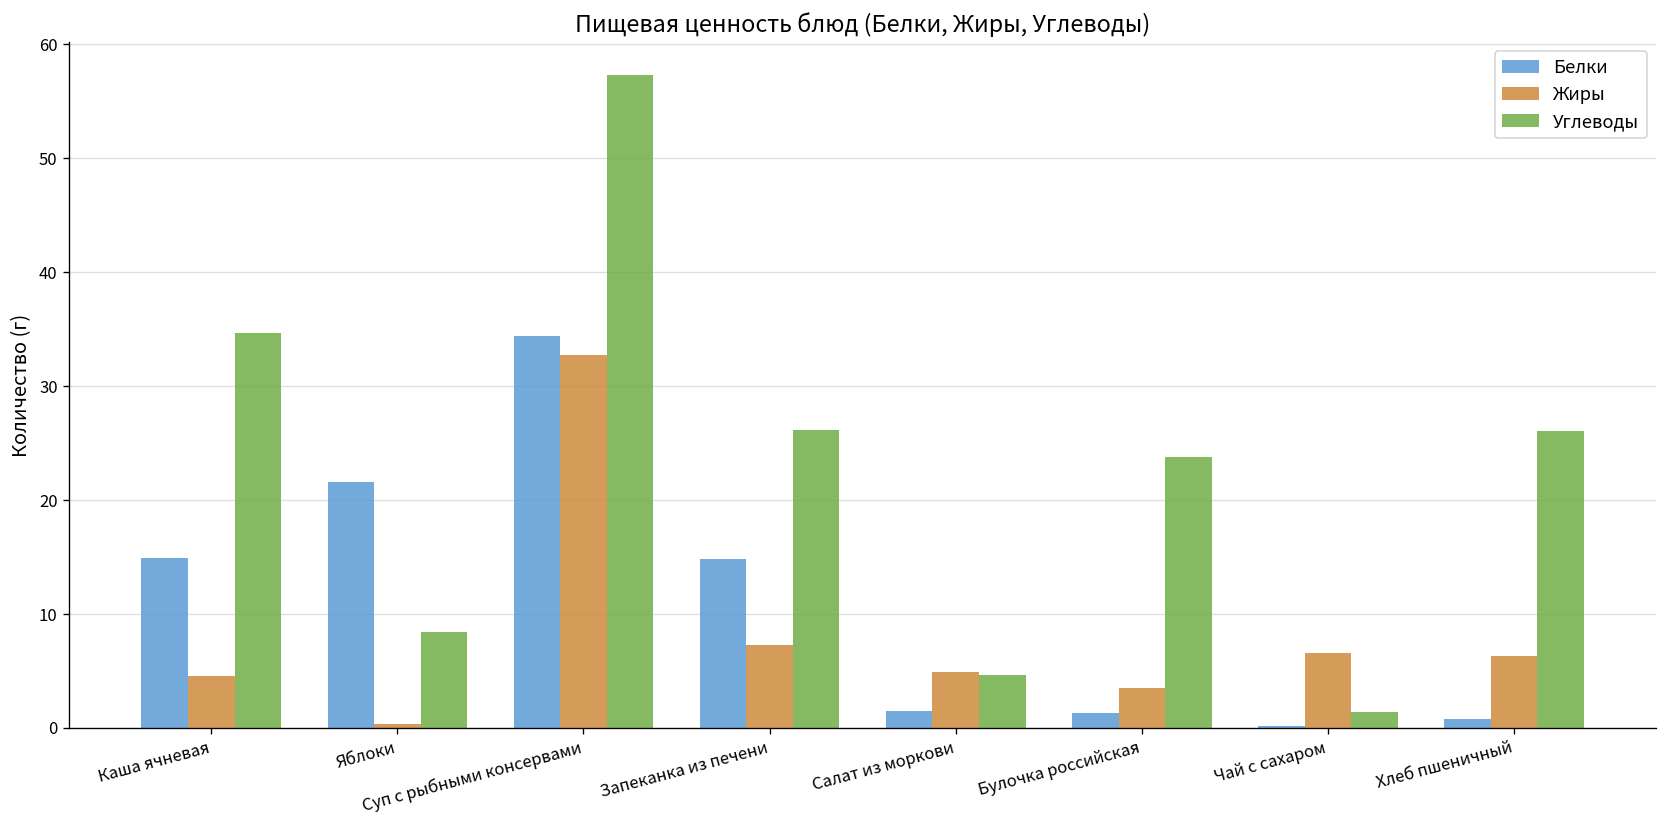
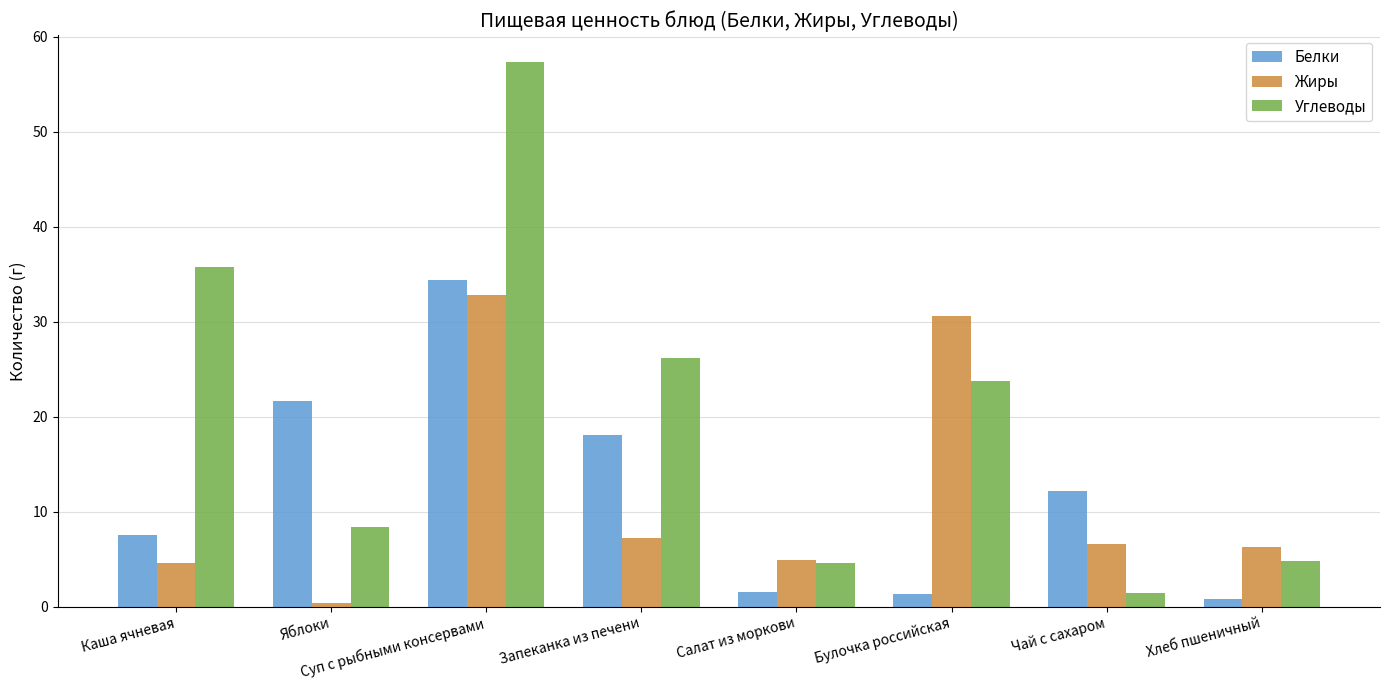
Белки, Каша ячневая: 15 -> 8
Углеводы, Каша ячневая: 35 -> 36
Белки, Запеканка из печени: 15 -> 18
Жиры, Булочка российская: 4 -> 31
Белки, Чай с сахаром: 0 -> 12
Углеводы, Хлеб пшеничный: 26 -> 5
